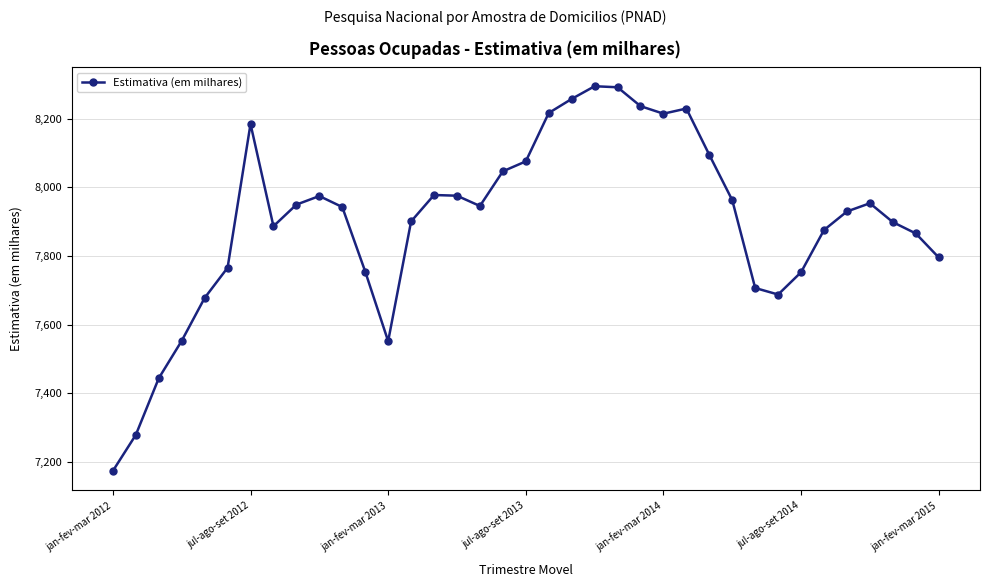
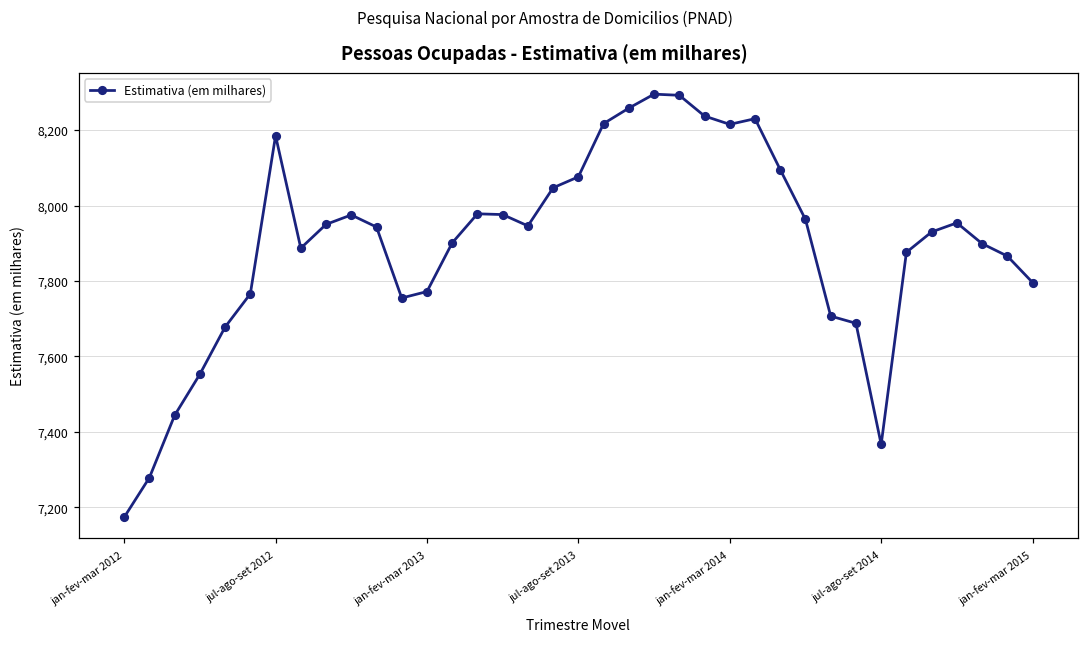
jan-fev-mar 2013: 7,550 -> 7,770
jul-ago-set 2014: 7,750 -> 7,370
